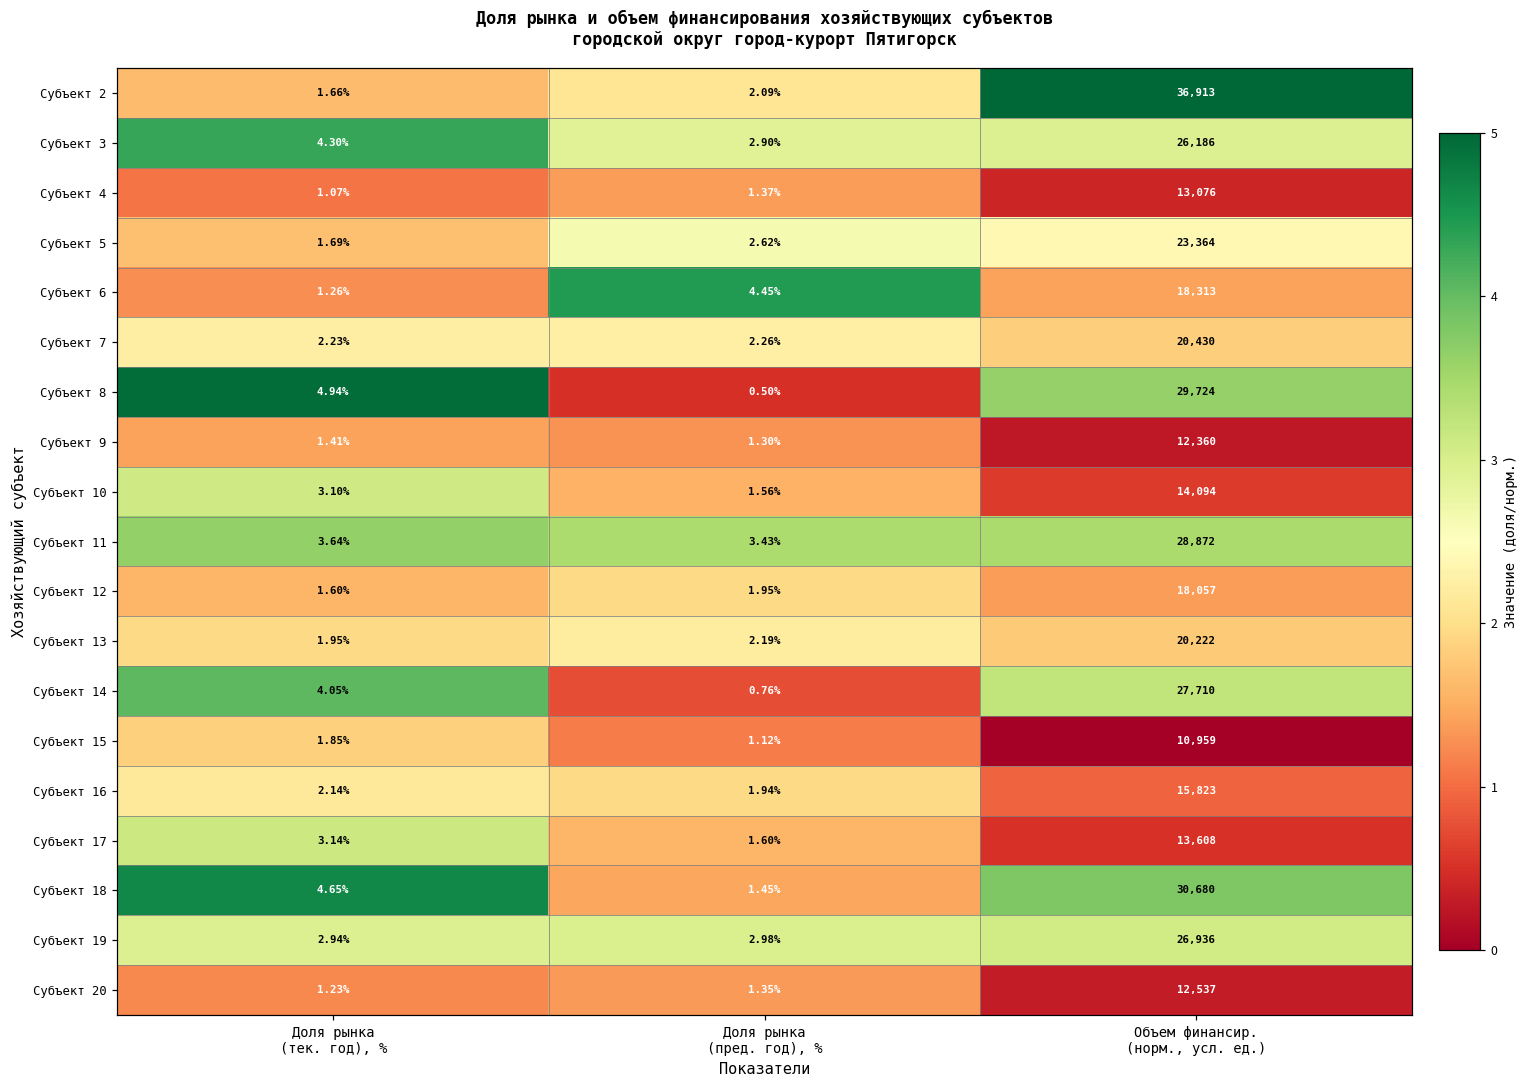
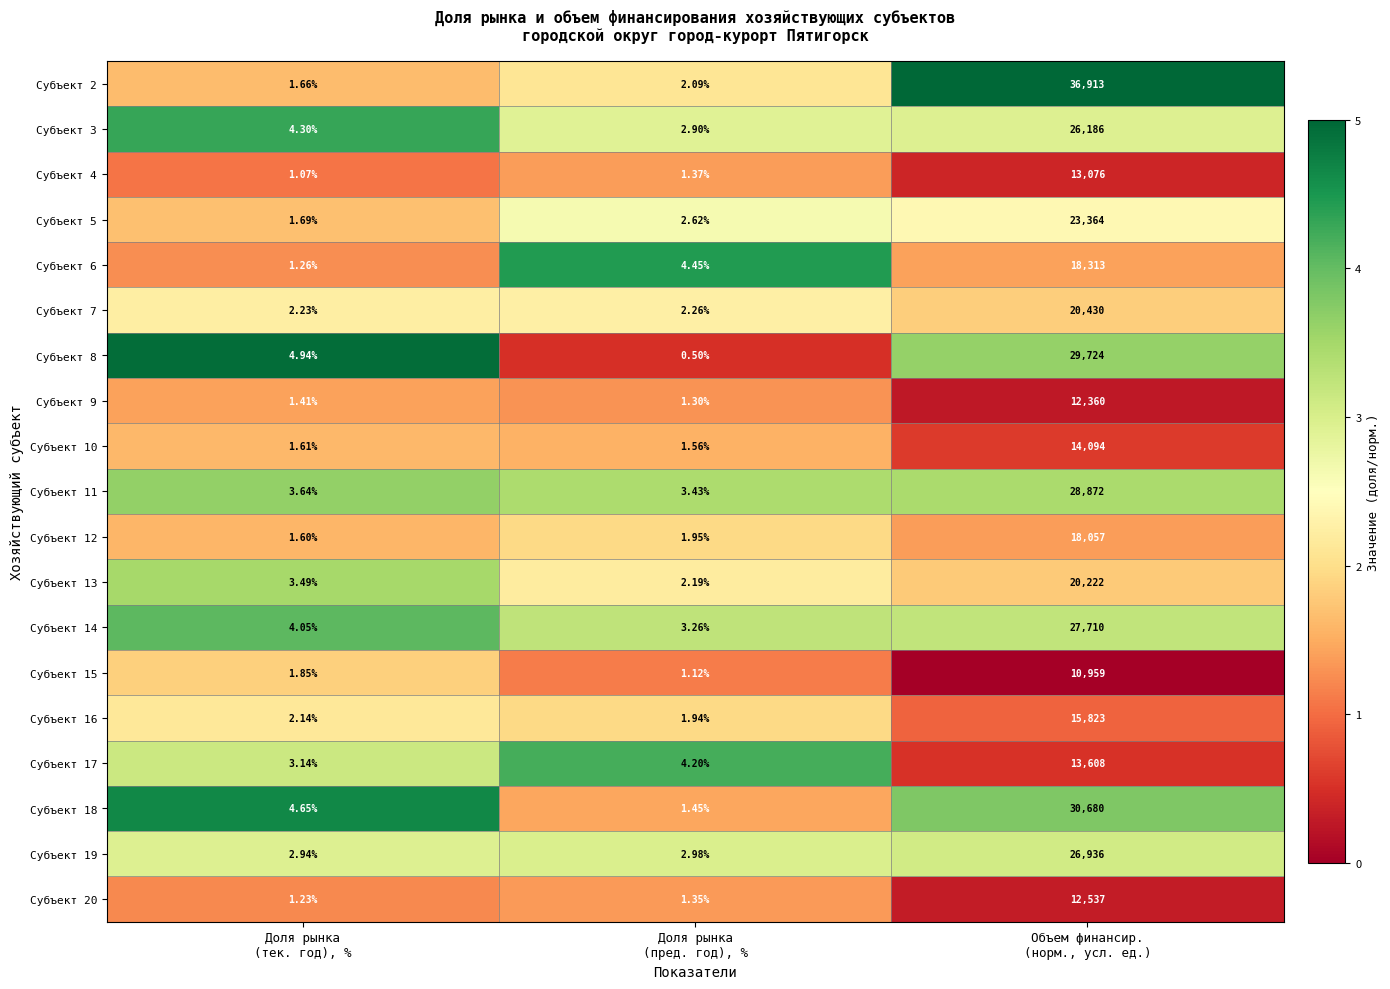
Субъект 10, Доля рынка (тек. год), %: 3.10% -> 1.61%
Субъект 13, Доля рынка (тек. год), %: 1.95% -> 3.49%
Субъект 14, Доля рынка (пред. год), %: 0.76% -> 3.26%
Субъект 17, Доля рынка (пред. год), %: 1.60% -> 4.20%
